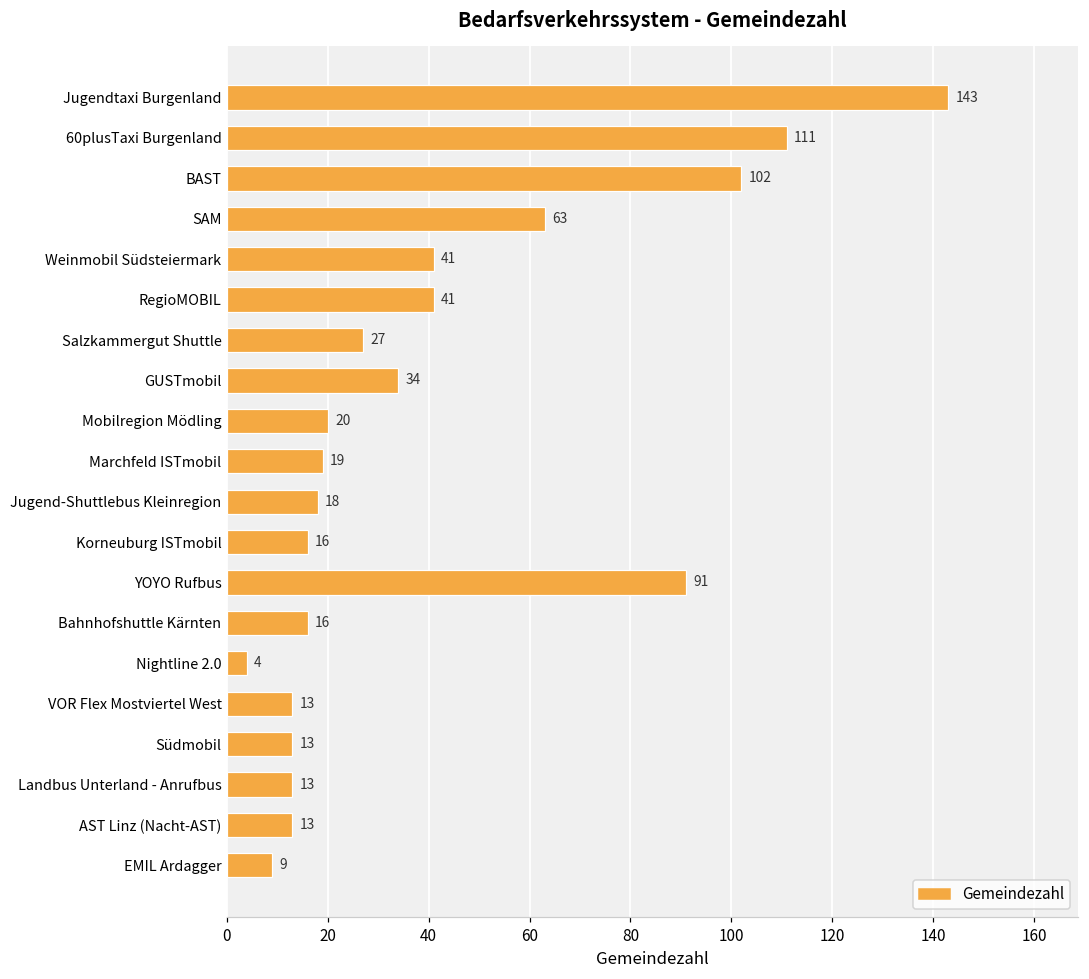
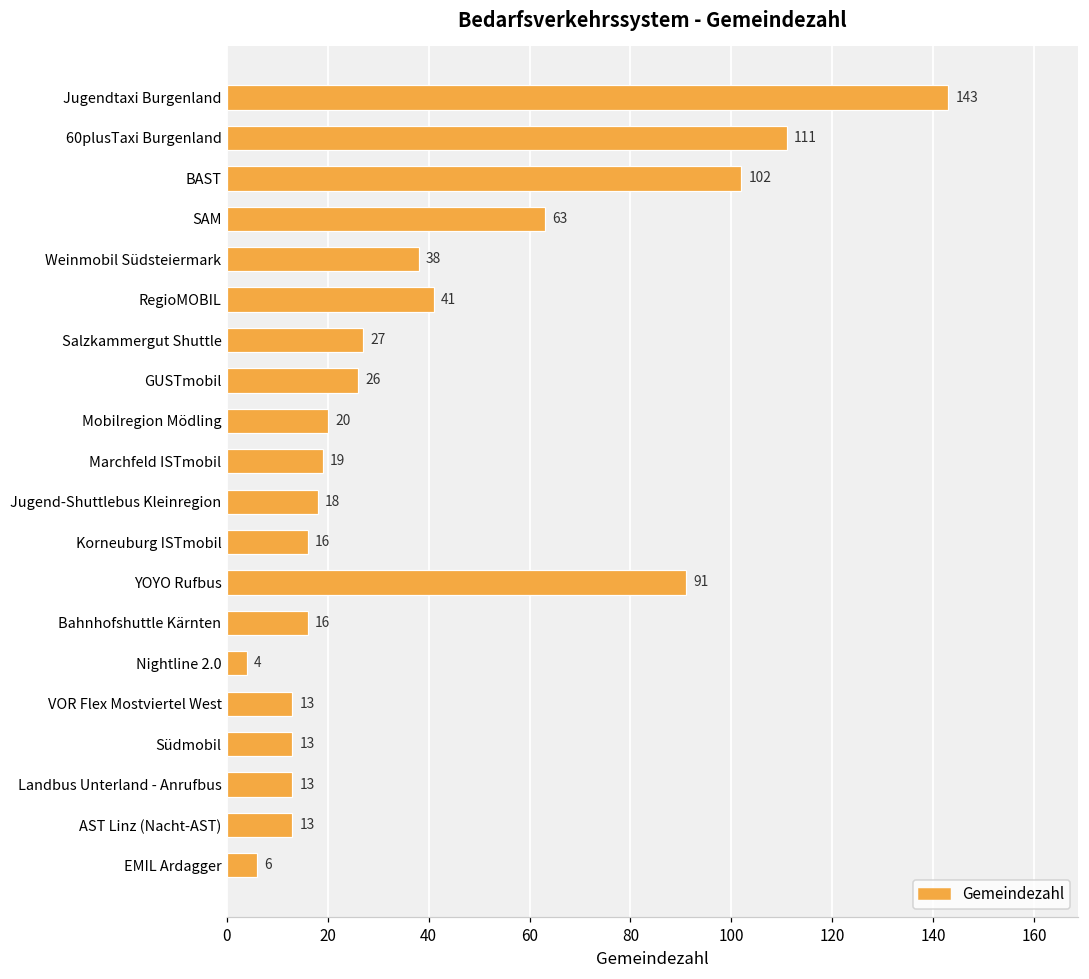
Weinmobil Südsteiermark: 41 -> 38
GUSTmobil: 34 -> 26
EMIL Ardagger: 9 -> 6
